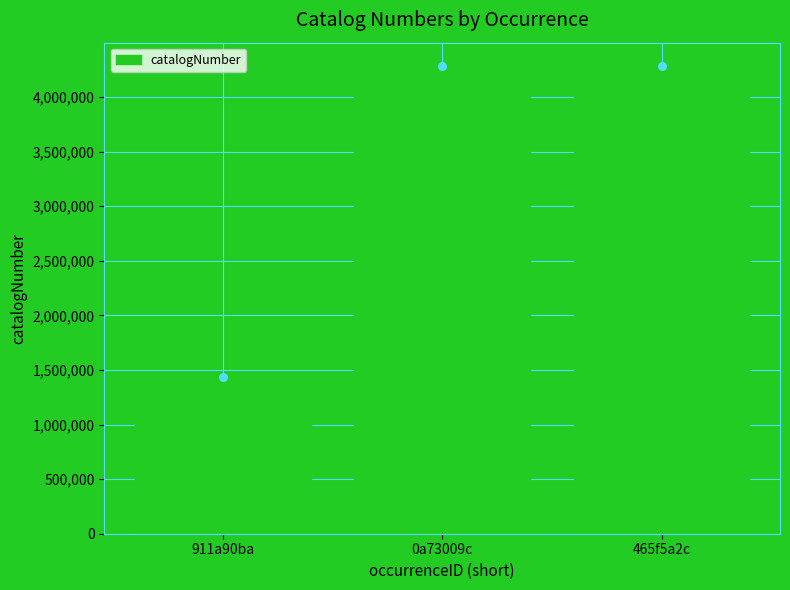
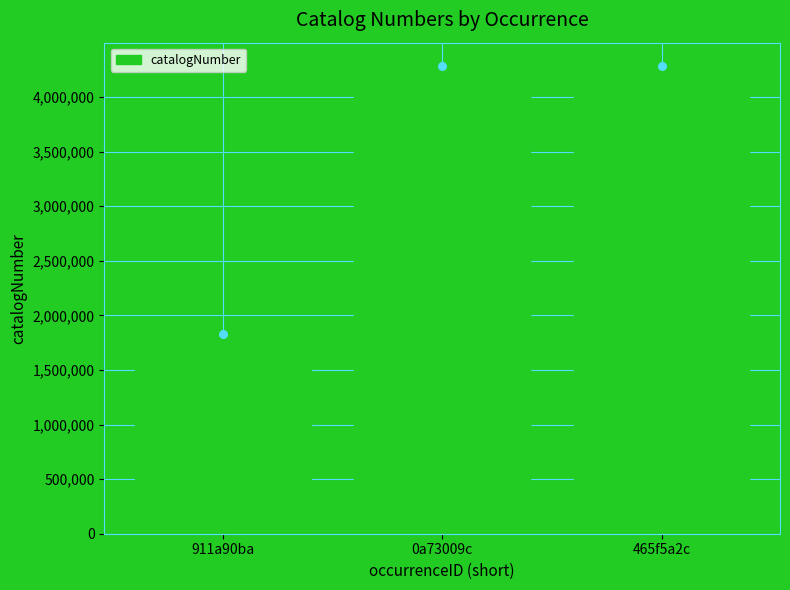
911a90ba: 1,440,000 -> 1,830,000
